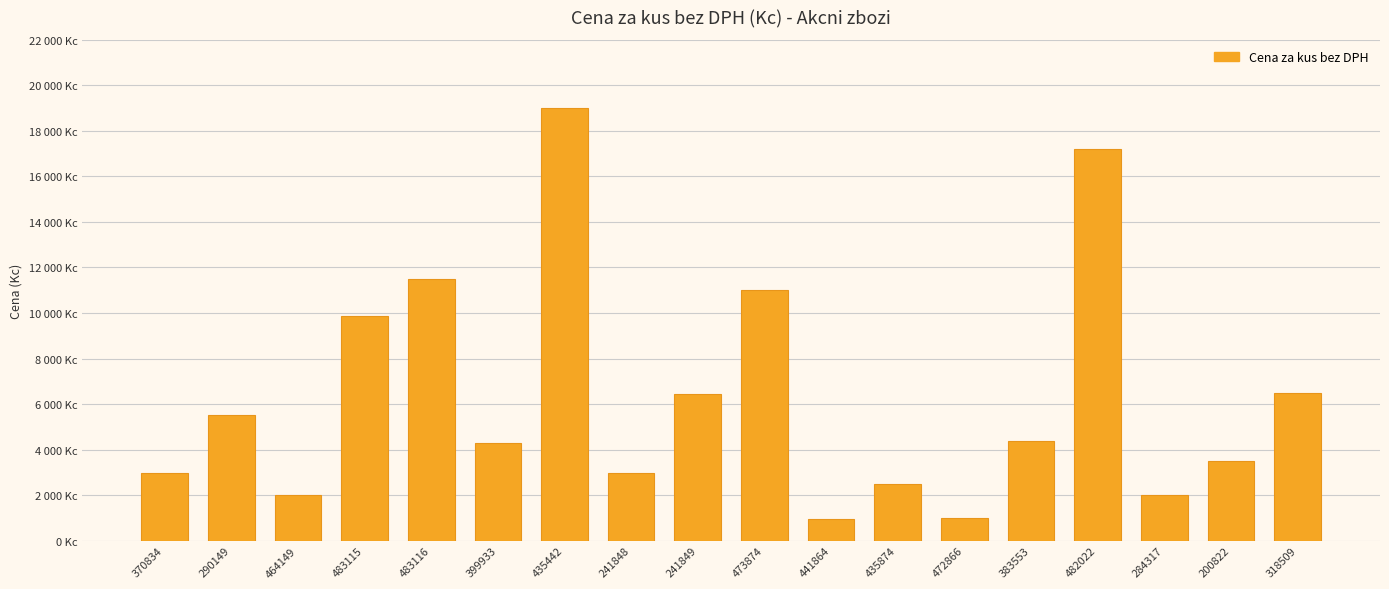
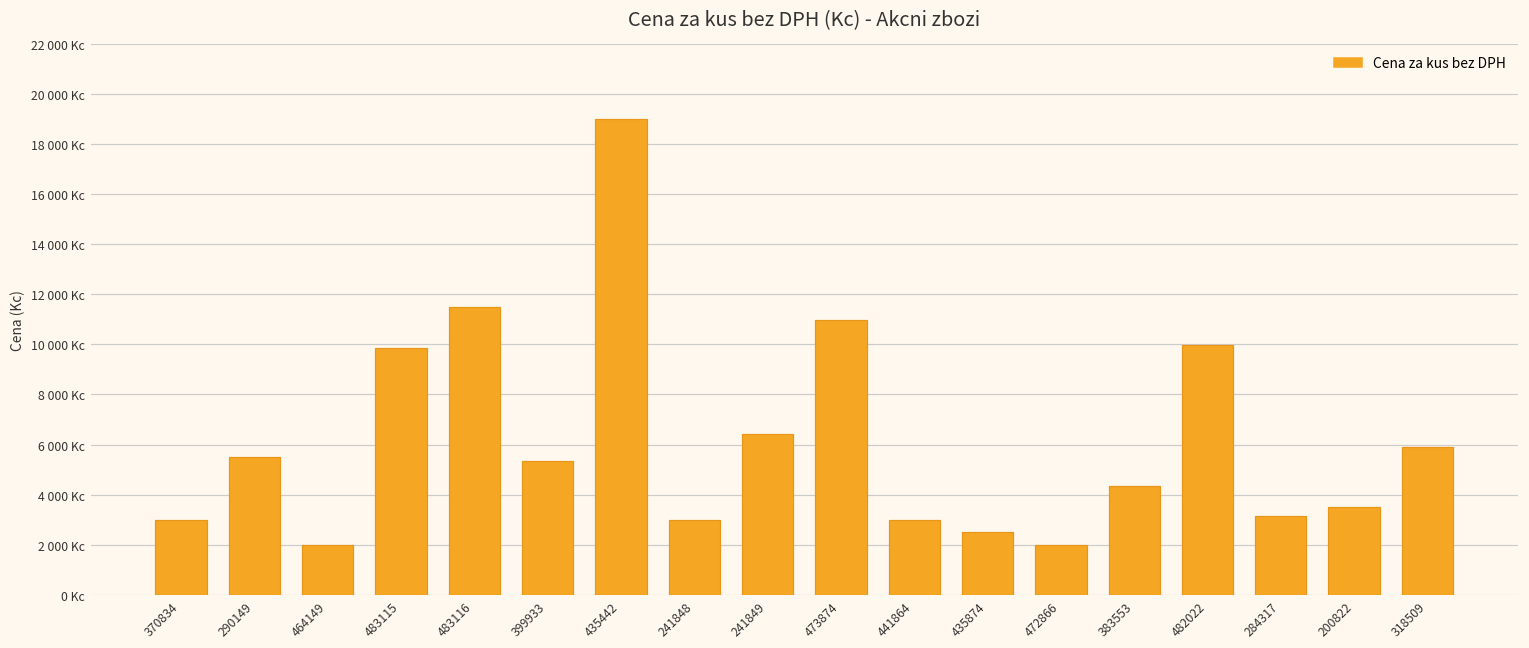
399933: 4300 Kc -> 5300 Kc
441864: 1000 Kc -> 3000 Kc
472866: 1000 Kc -> 2000 Kc
482022: 17200 Kc -> 10000 Kc
284317: 2000 Kc -> 3200 Kc
318509: 6500 Kc -> 5900 Kc
